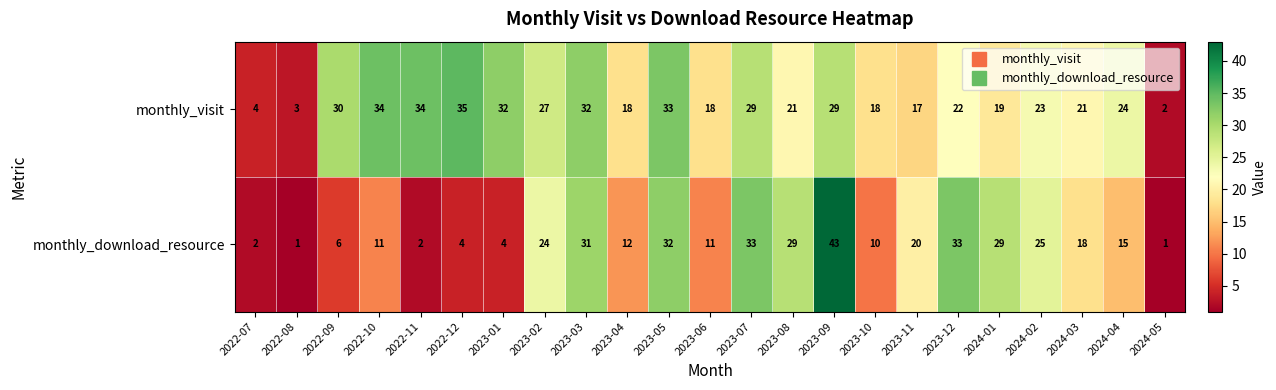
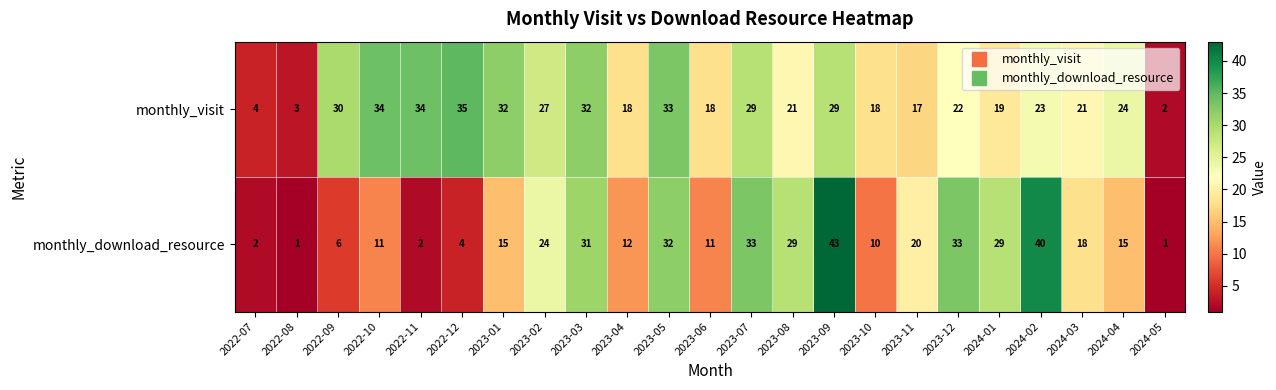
monthly_download_resource, 2023-01: 4 -> 15
monthly_download_resource, 2024-02: 25 -> 40
